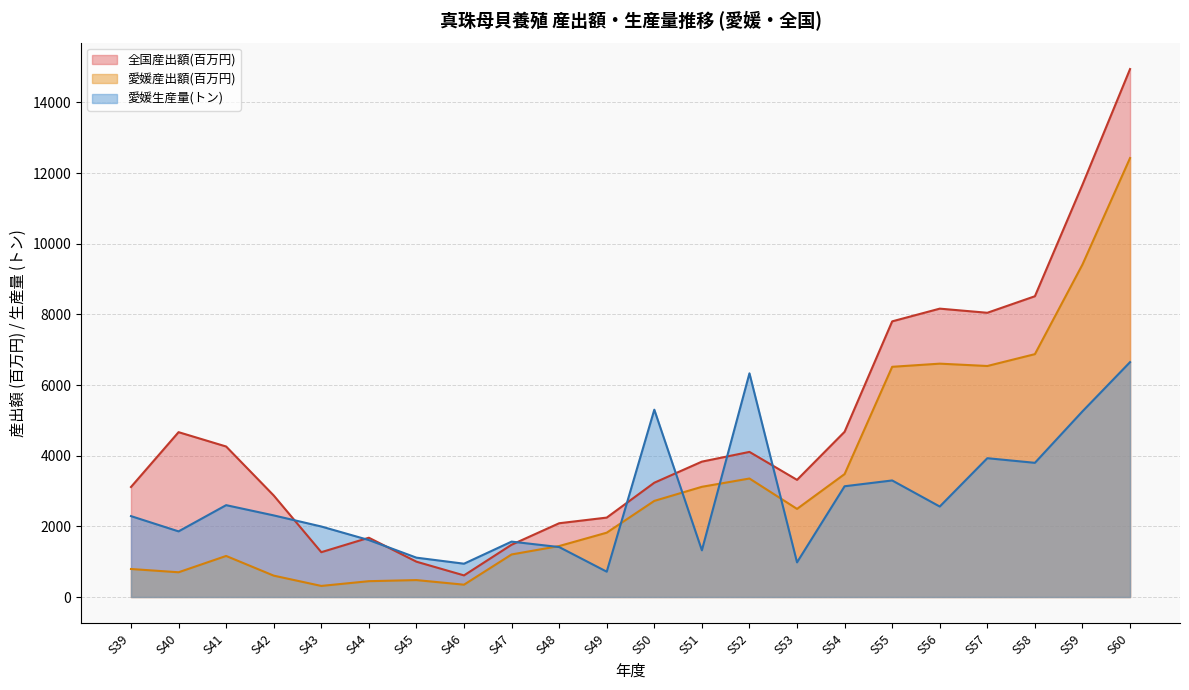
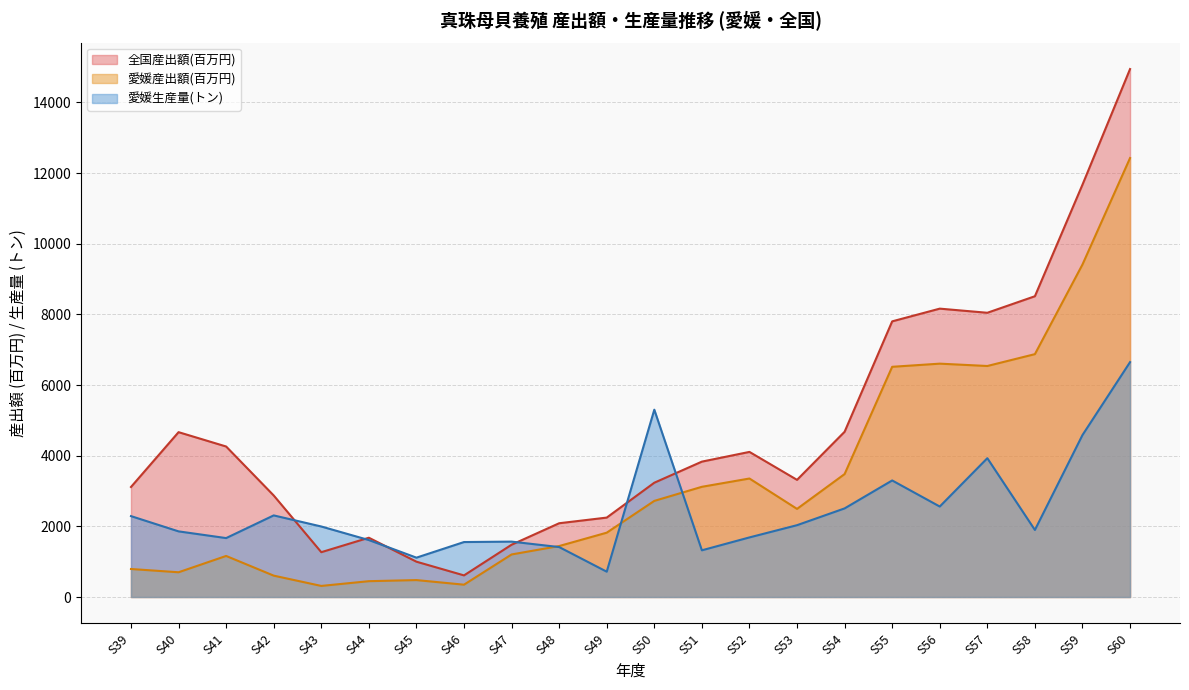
愛媛生産量(トン), S41: 2600 -> 1700
愛媛生産量(トン), S46: 900 -> 1600
愛媛生産量(トン), S52: 6300 -> 1700
愛媛生産量(トン), S53: 1000 -> 2000
愛媛生産量(トン), S54: 3100 -> 2500
愛媛生産量(トン), S58: 3800 -> 1900
愛媛生産量(トン), S59: 5300 -> 4600
